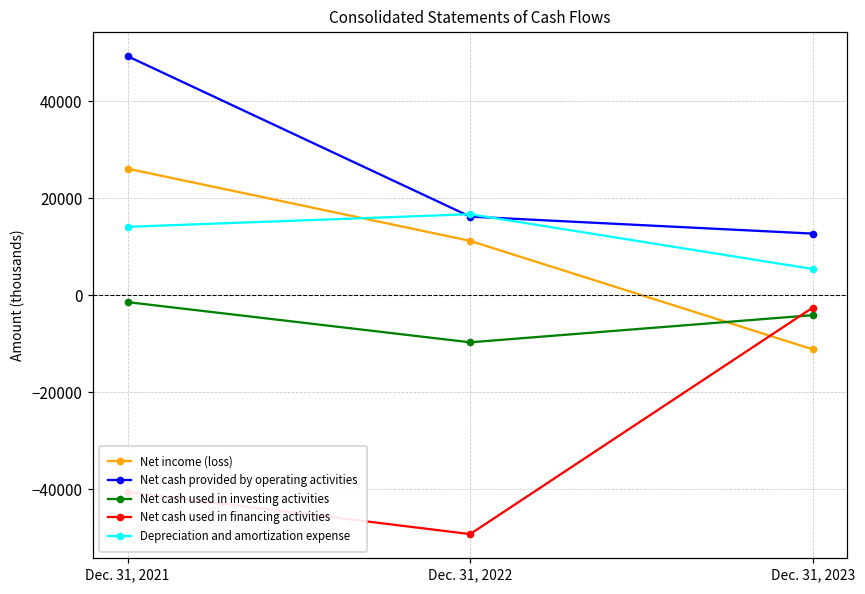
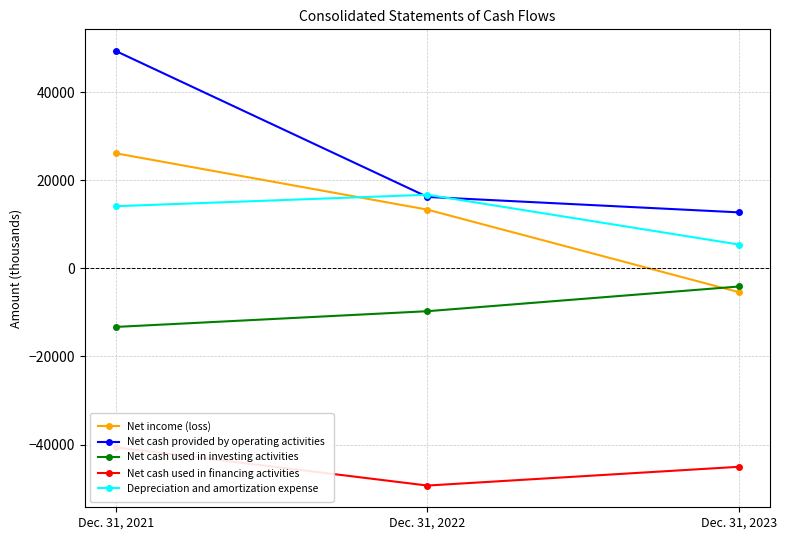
Net cash used in investing activities, Dec. 31, 2021: -1000 -> -13000
Net income (loss), Dec. 31, 2022: 11000 -> 13000
Net income (loss), Dec. 31, 2023: -11000 -> -5000
Net cash used in financing activities, Dec. 31, 2023: -3000 -> -45000
